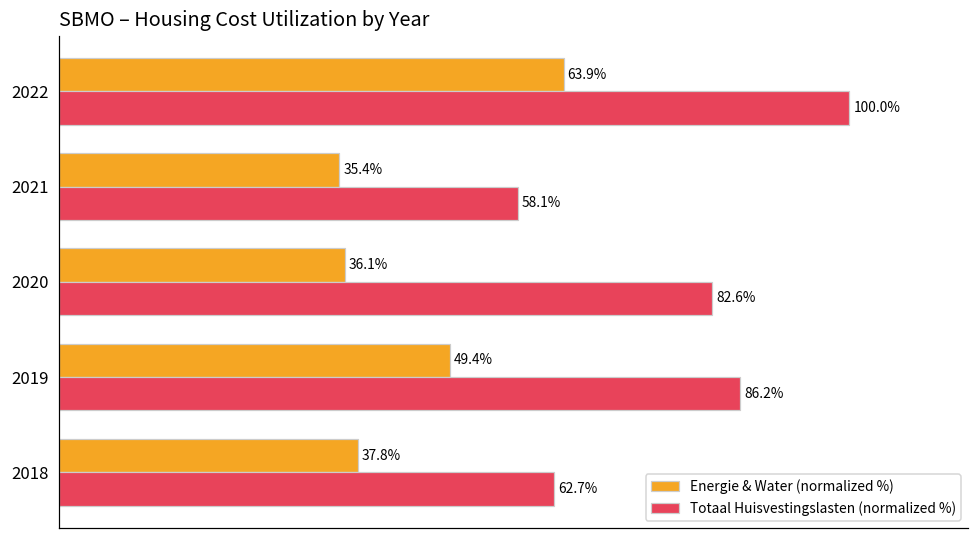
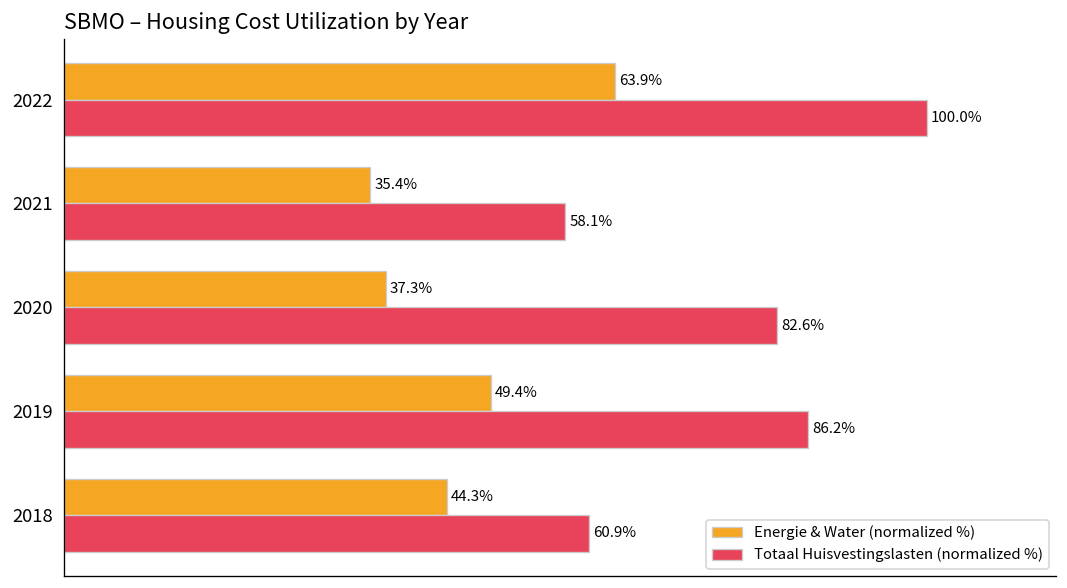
Energie & Water (normalized %), 2020: 36.1% -> 37.3%
Energie & Water (normalized %), 2018: 37.8% -> 44.3%
Totaal Huisvestingslasten (normalized %), 2018: 62.7% -> 60.9%
